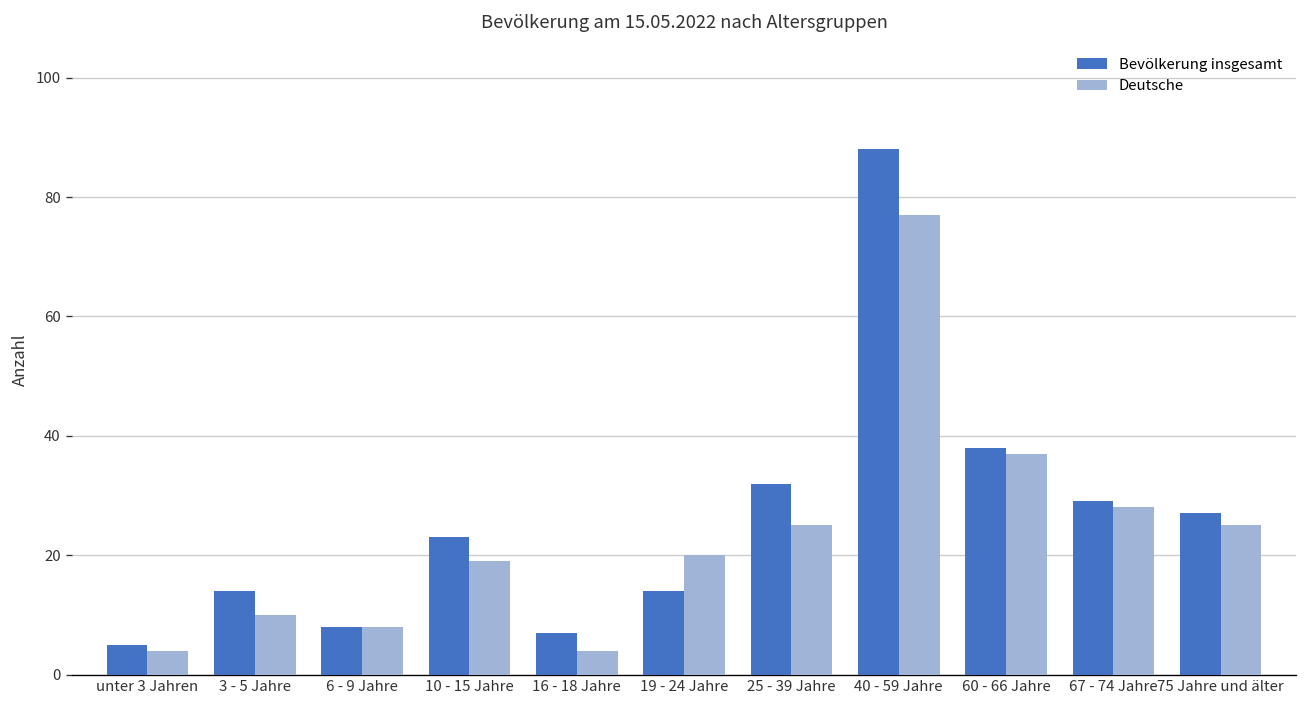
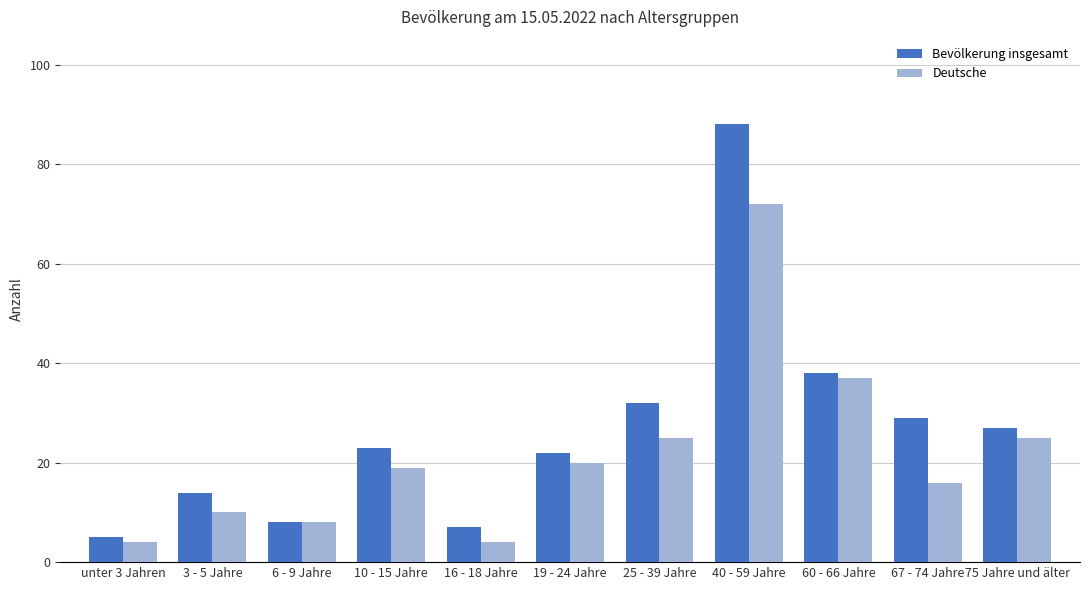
Bevölkerung insgesamt, 19 - 24 Jahre: 14 -> 22
Deutsche, 40 - 59 Jahre: 77 -> 72
Deutsche, 67 - 74 Jahre: 28 -> 16
